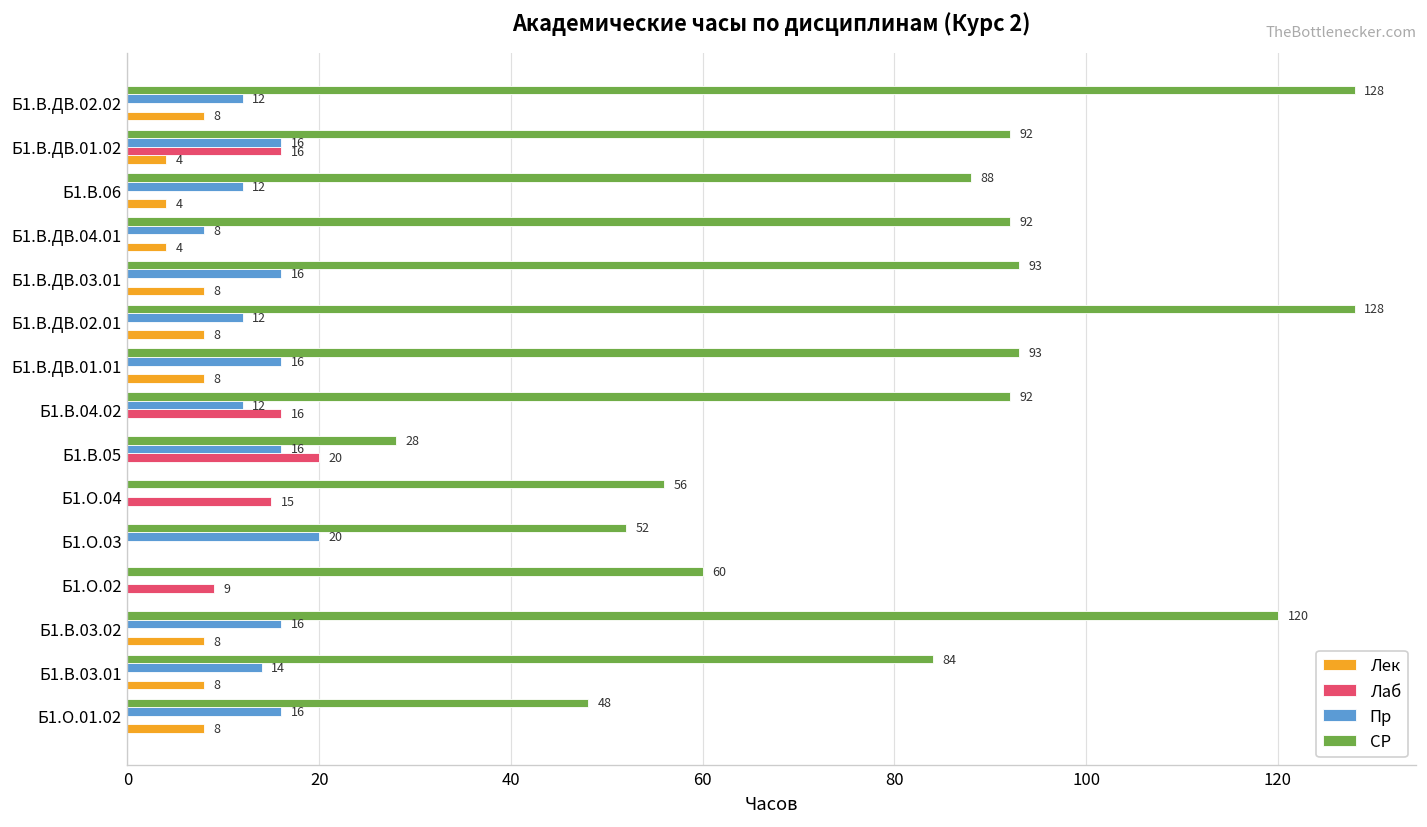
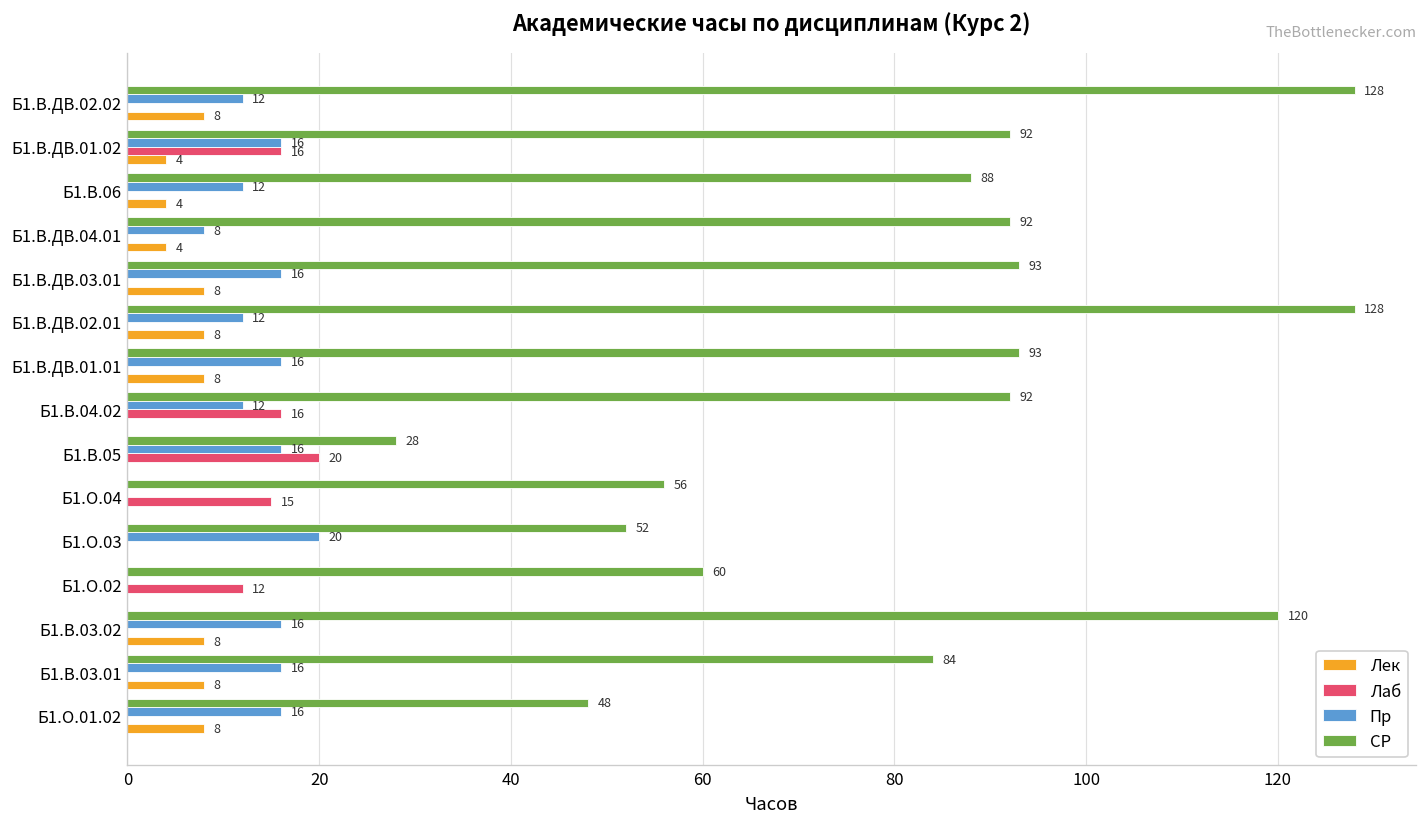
Лаб, Б1.О.02: 9 -> 12
Пр, Б1.В.03.01: 14 -> 16
